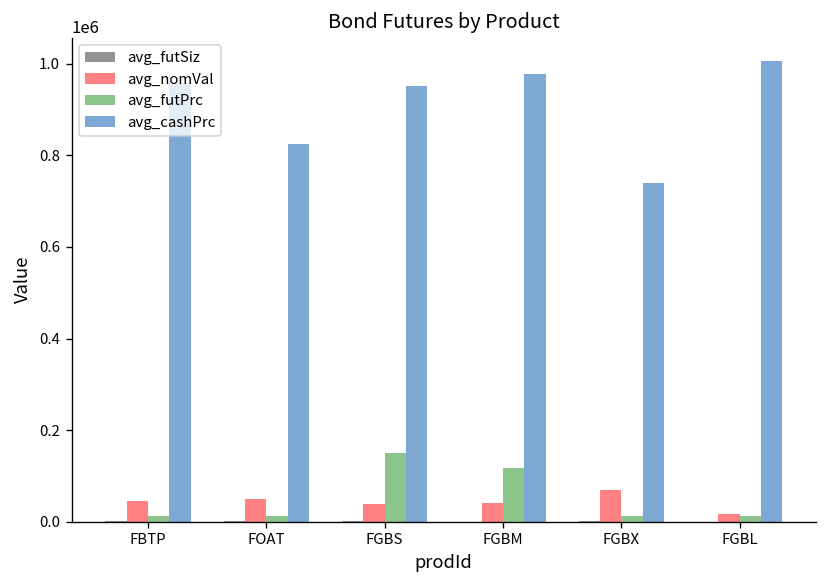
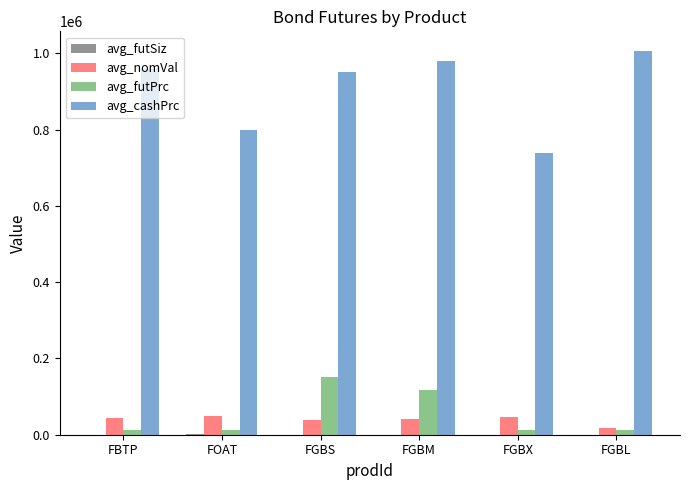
avg_cashPrc, FOAT: 820000 -> 800000
avg_nomVal, FGBX: 70000 -> 50000
